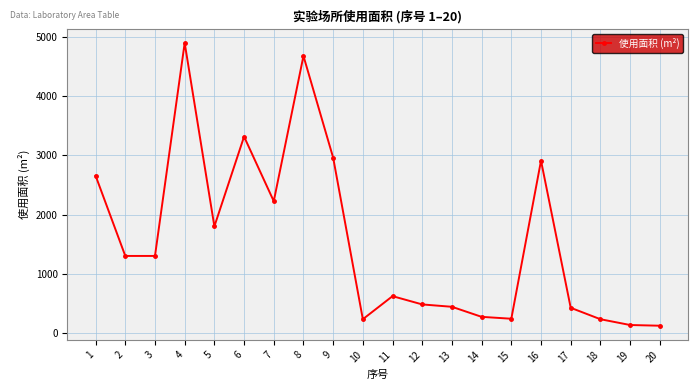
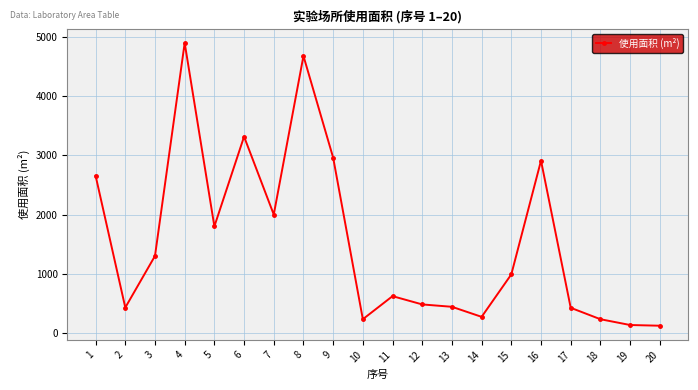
2: 1300 -> 400
7: 2200 -> 2000
15: 200 -> 1000
